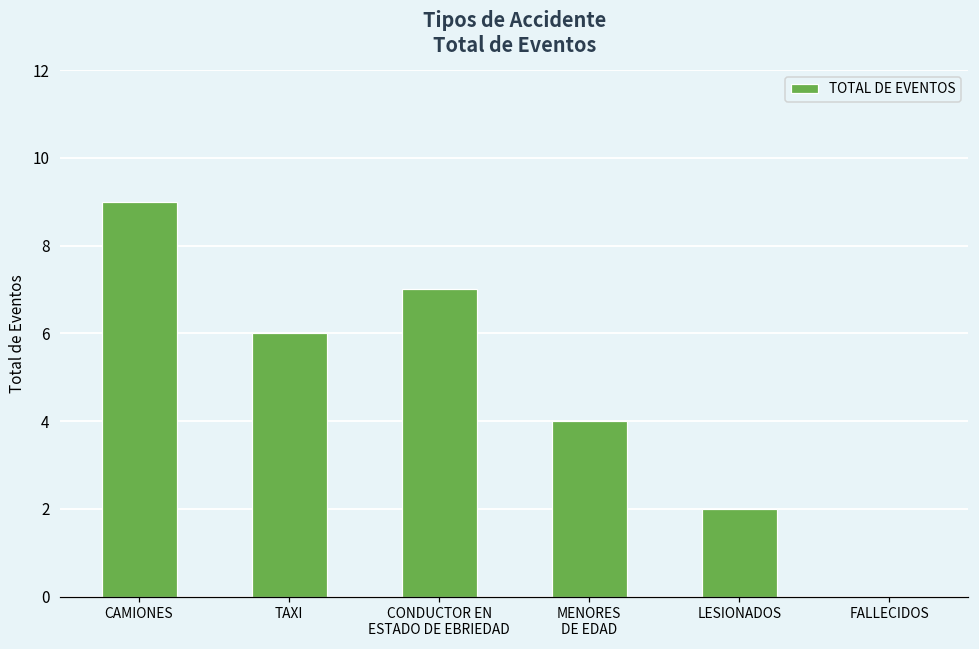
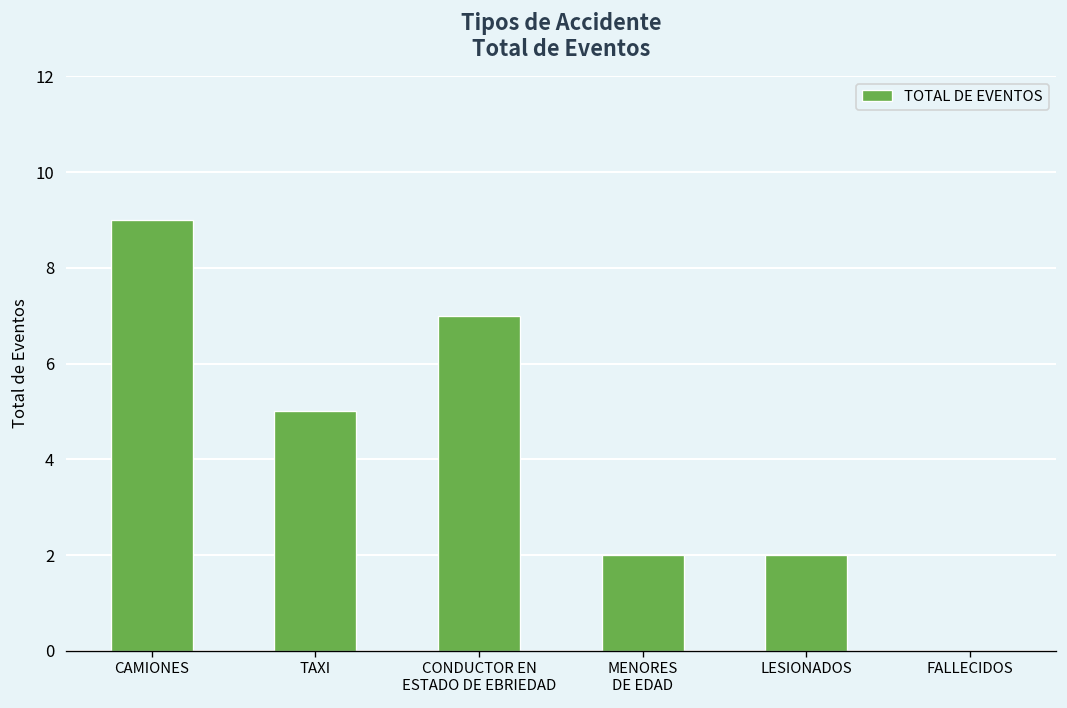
TAXI: 6 -> 5
MENORES DE EDAD: 4 -> 2
